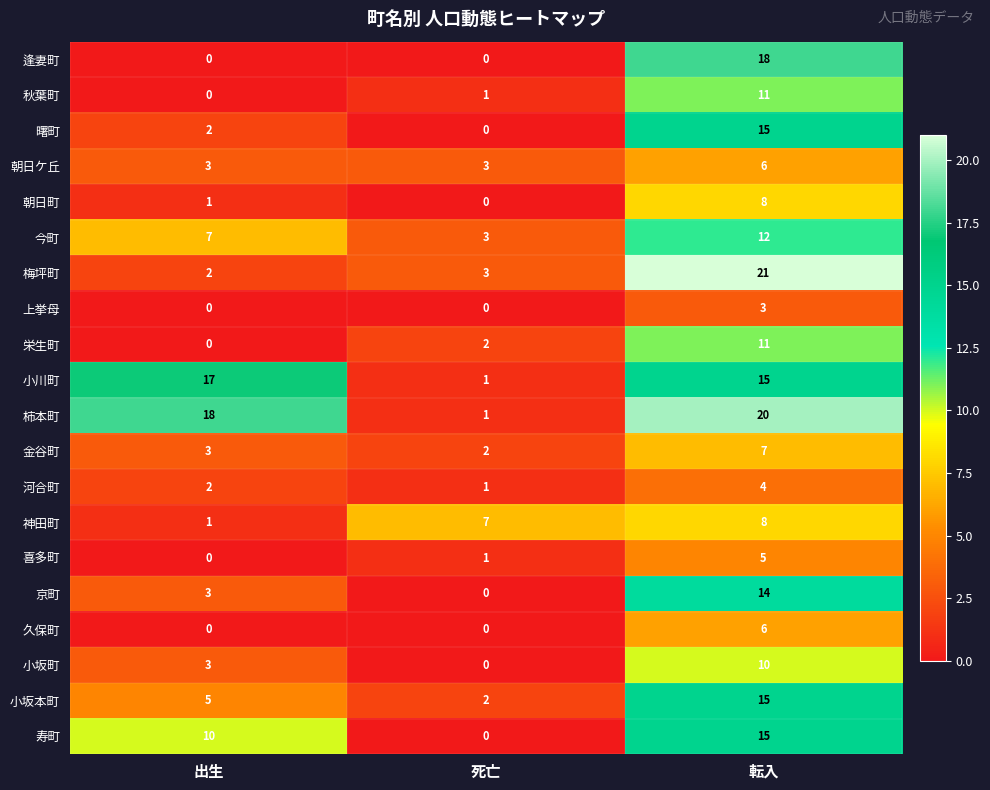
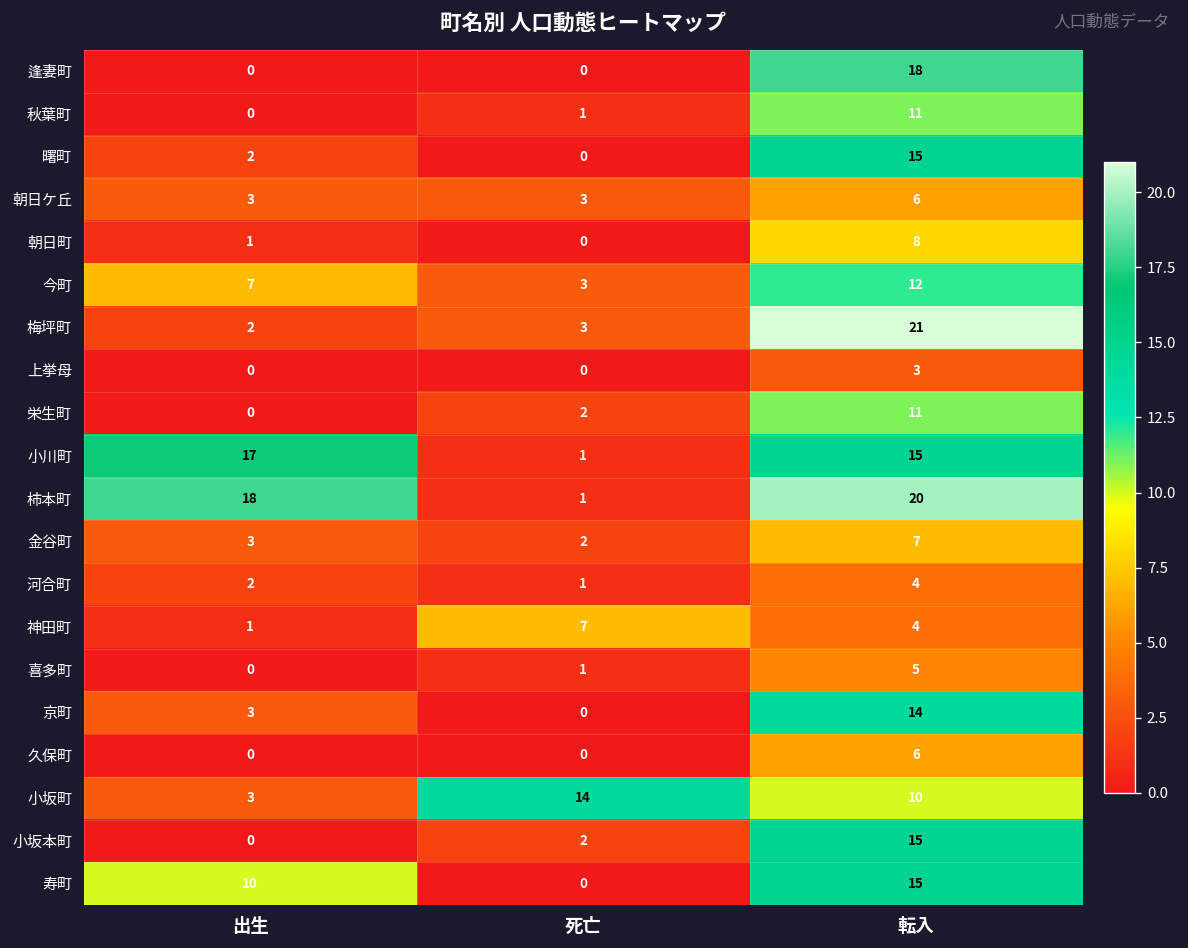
神田町, 転入: 8 -> 4
小坂町, 死亡: 0 -> 14
小坂本町, 出生: 5 -> 0
